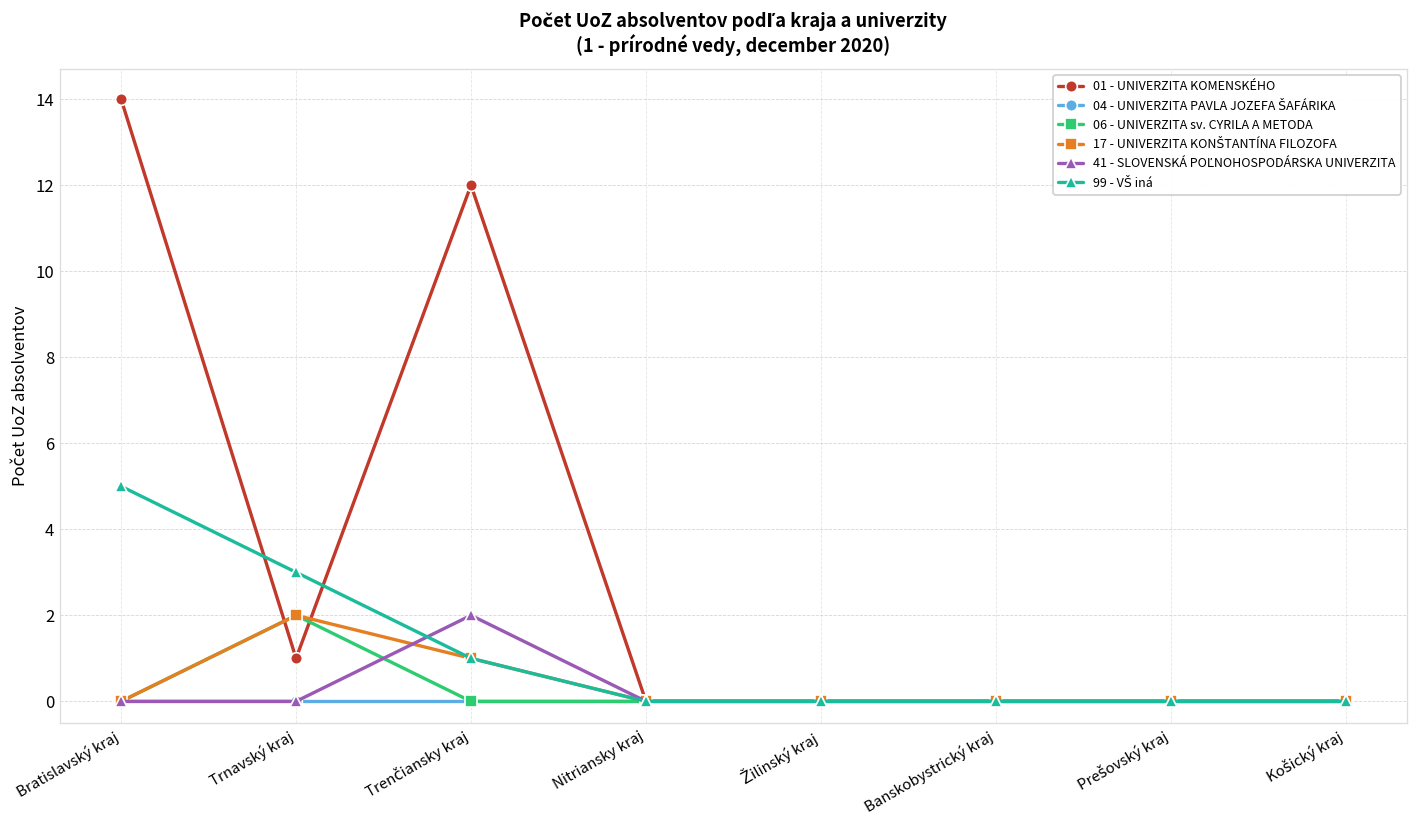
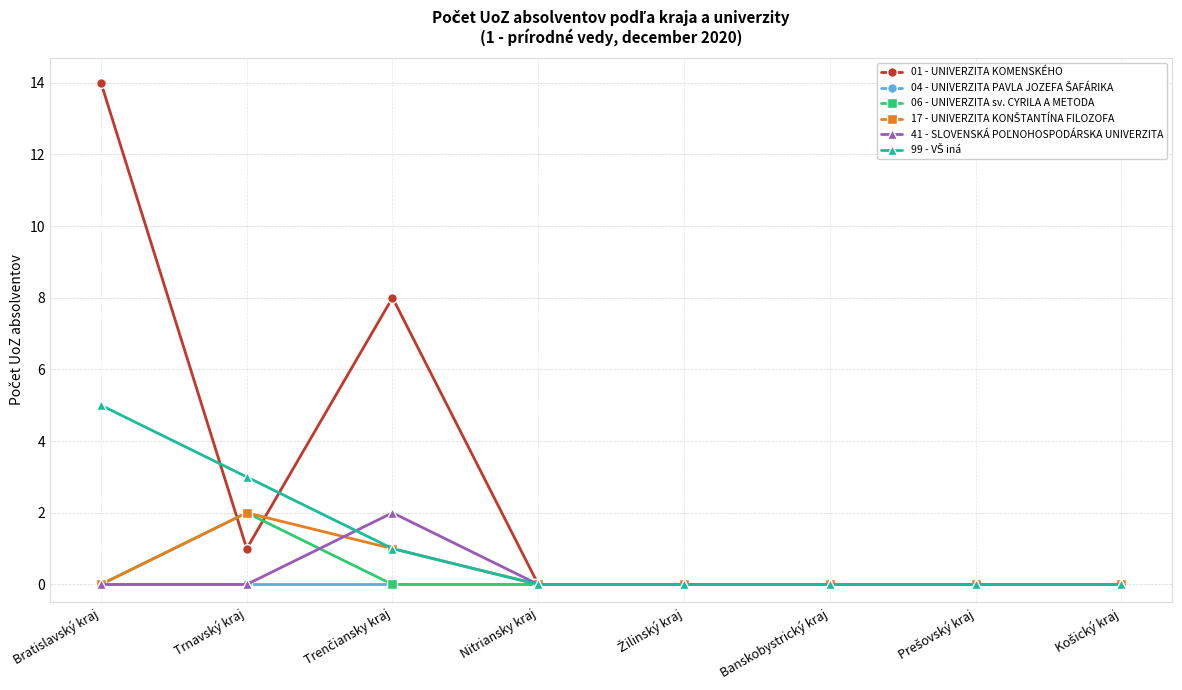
01 - UNIVERZITA KOMENSKÉHO, Trenčiansky kraj: 12 -> 8
